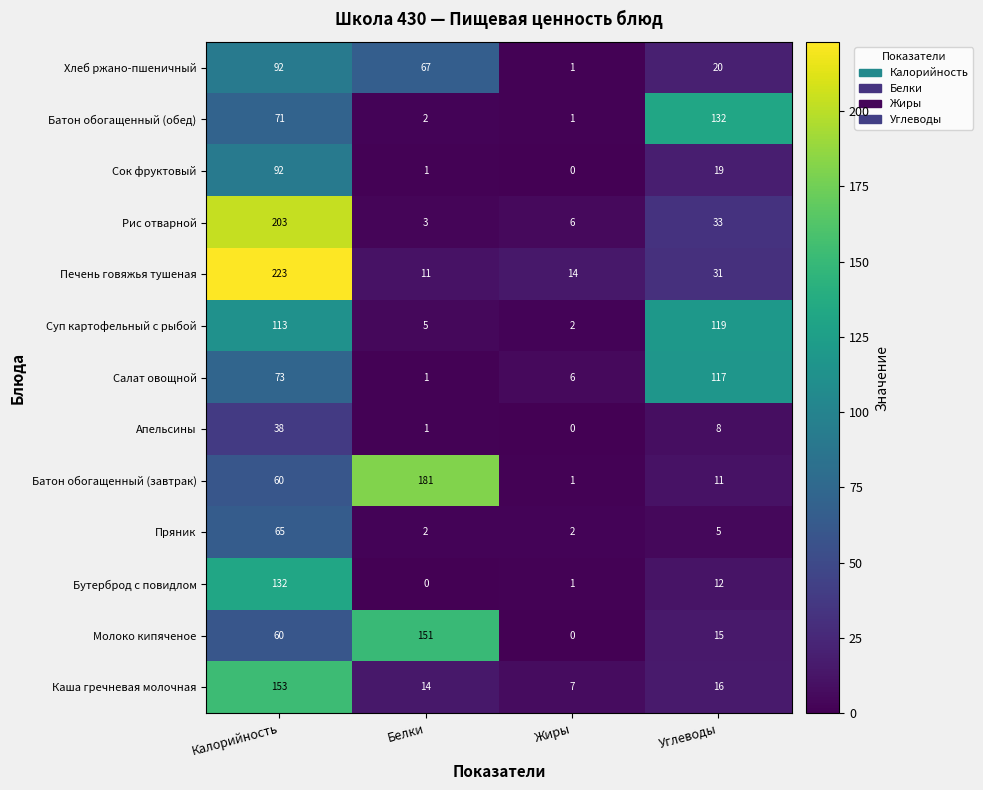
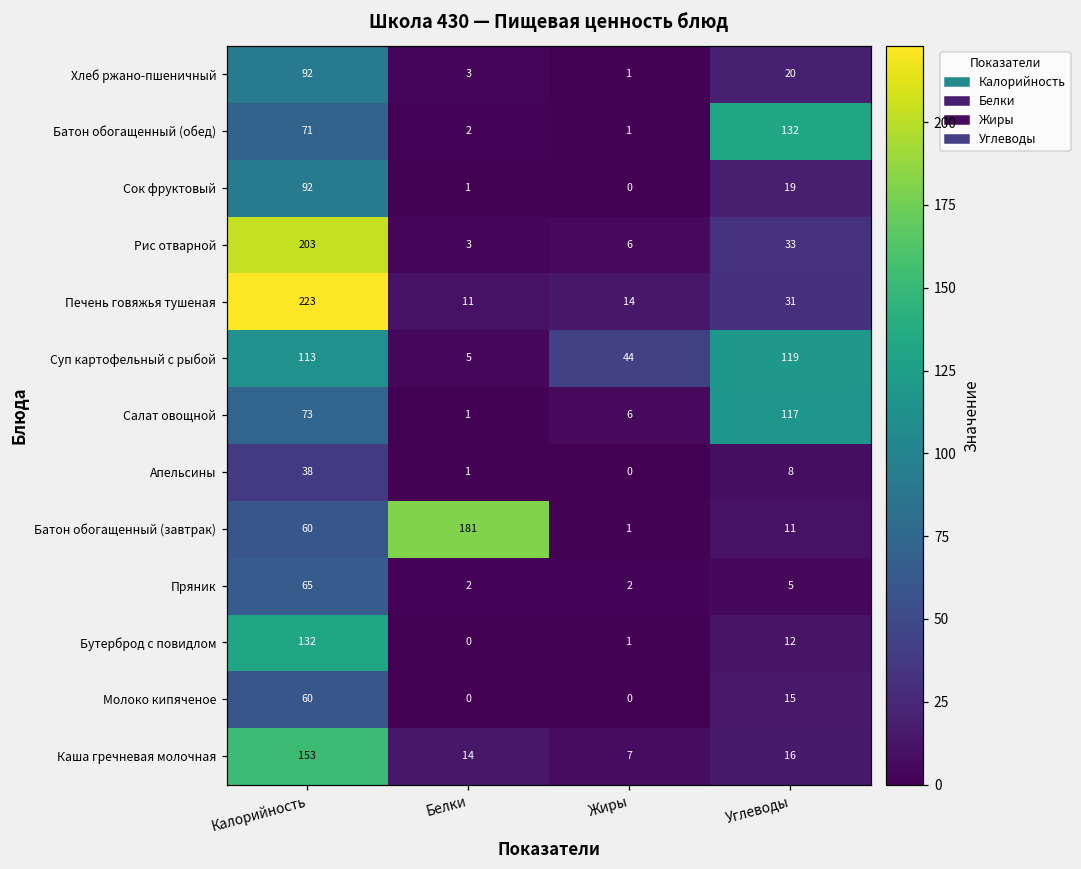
Хлеб ржано-пшеничный, Белки: 67 -> 3
Суп картофельный с рыбой, Жиры: 2 -> 44
Молоко кипяченое, Белки: 151 -> 0
